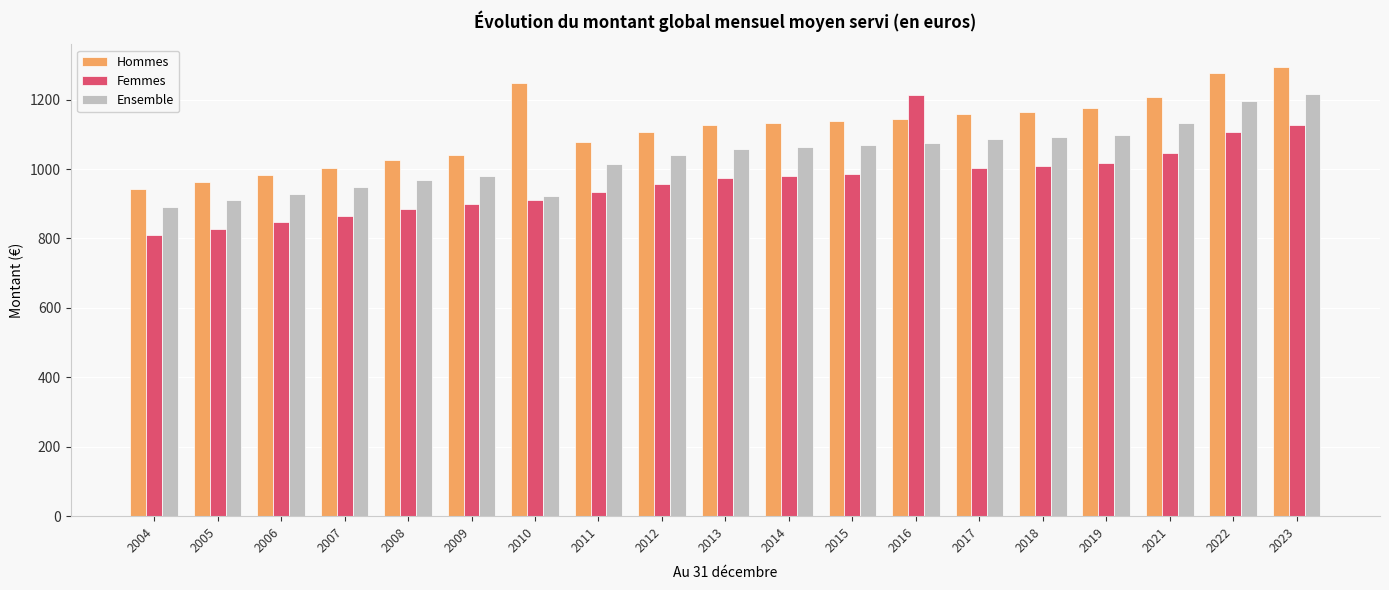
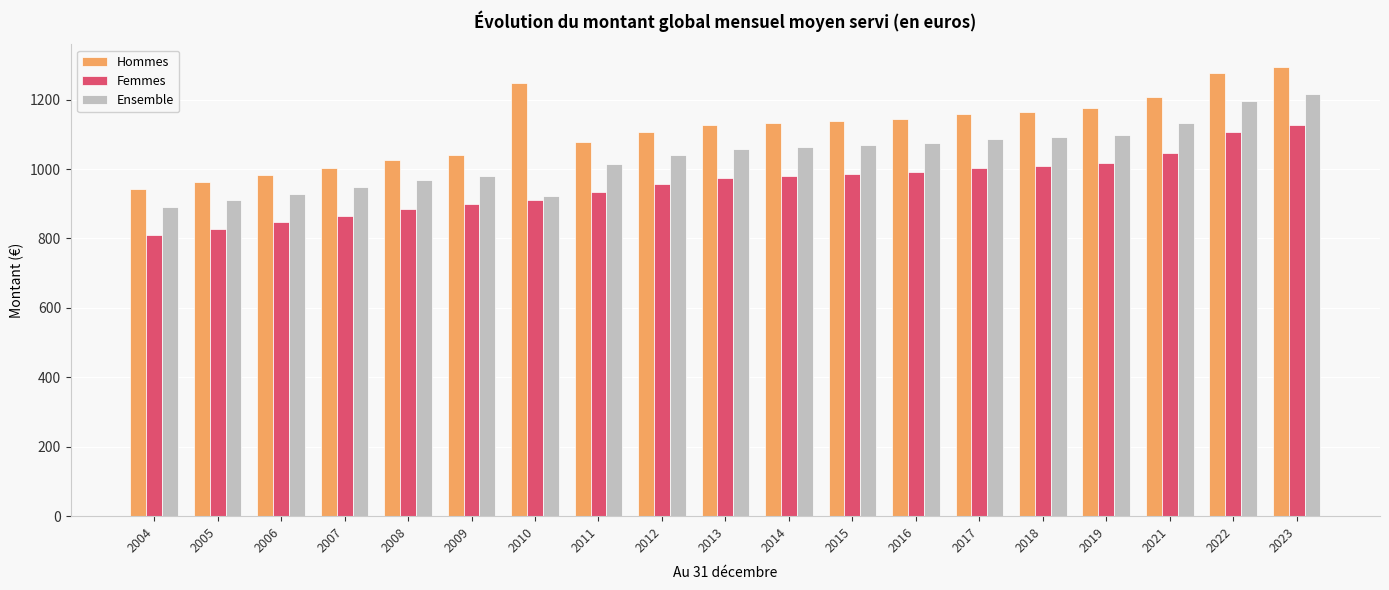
Femmes, 2016: 1210 -> 990
